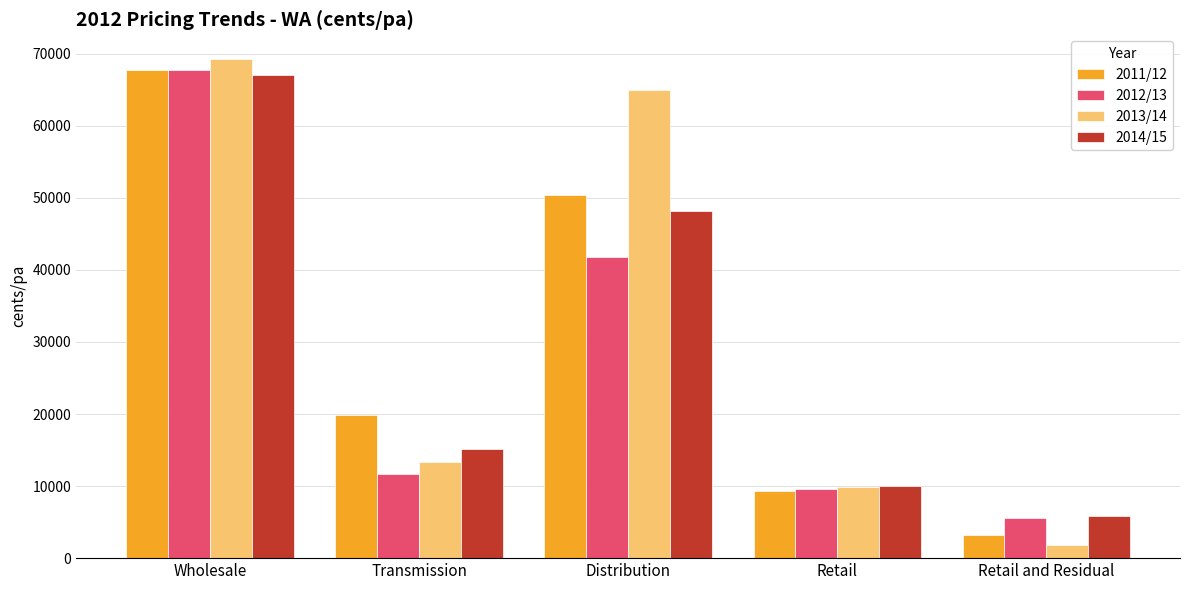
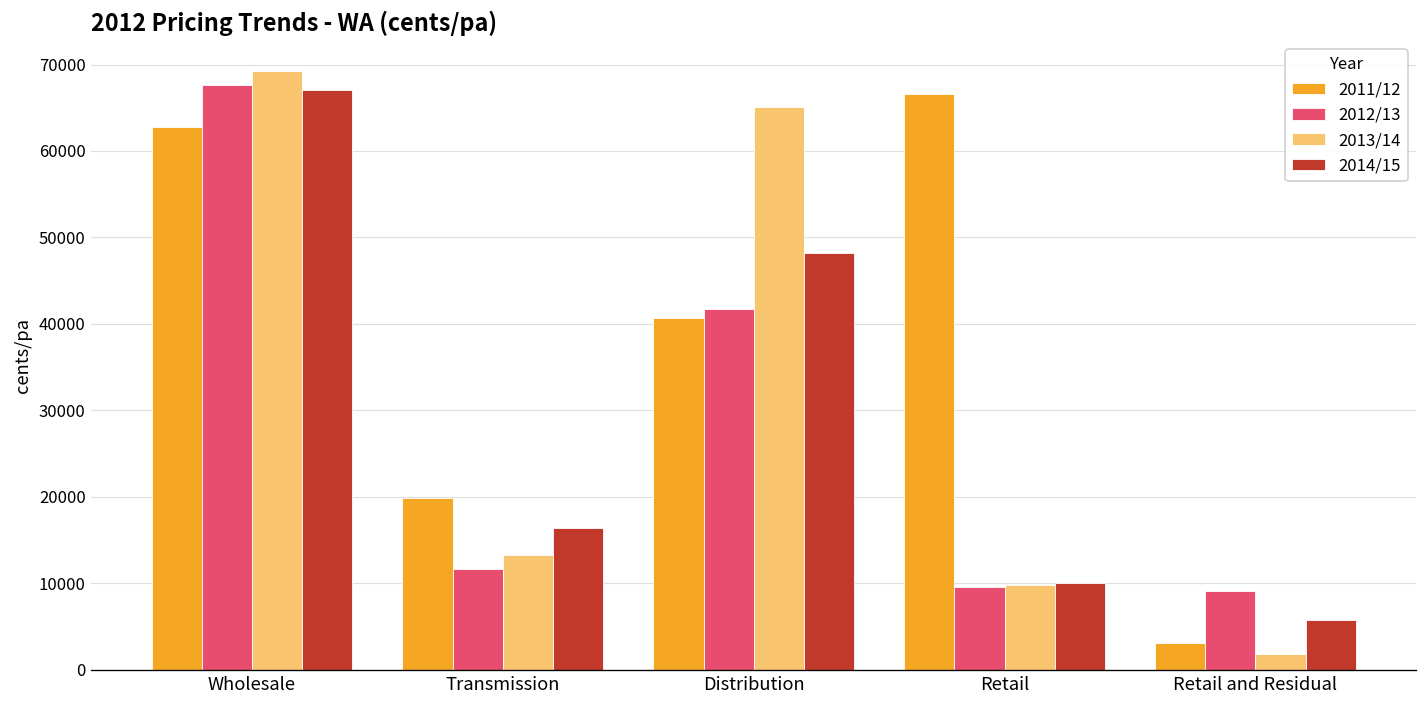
2011/12, Wholesale: 68000 -> 63000
2014/15, Transmission: 15000 -> 16000
2011/12, Distribution: 50000 -> 41000
2011/12, Retail: 9000 -> 67000
2012/13, Retail and Residual: 6000 -> 9000
